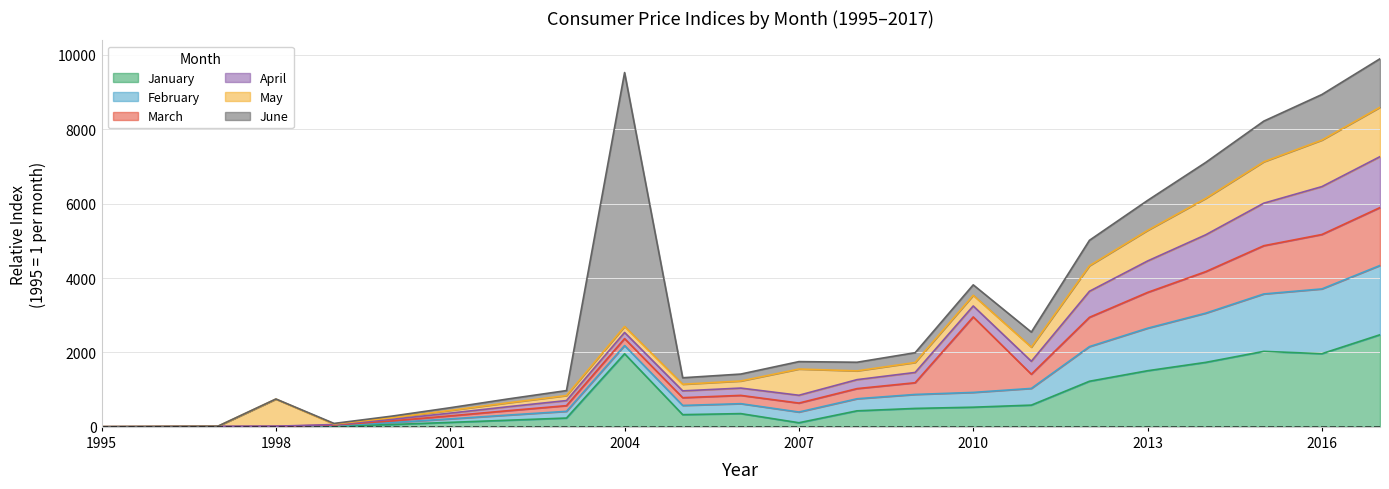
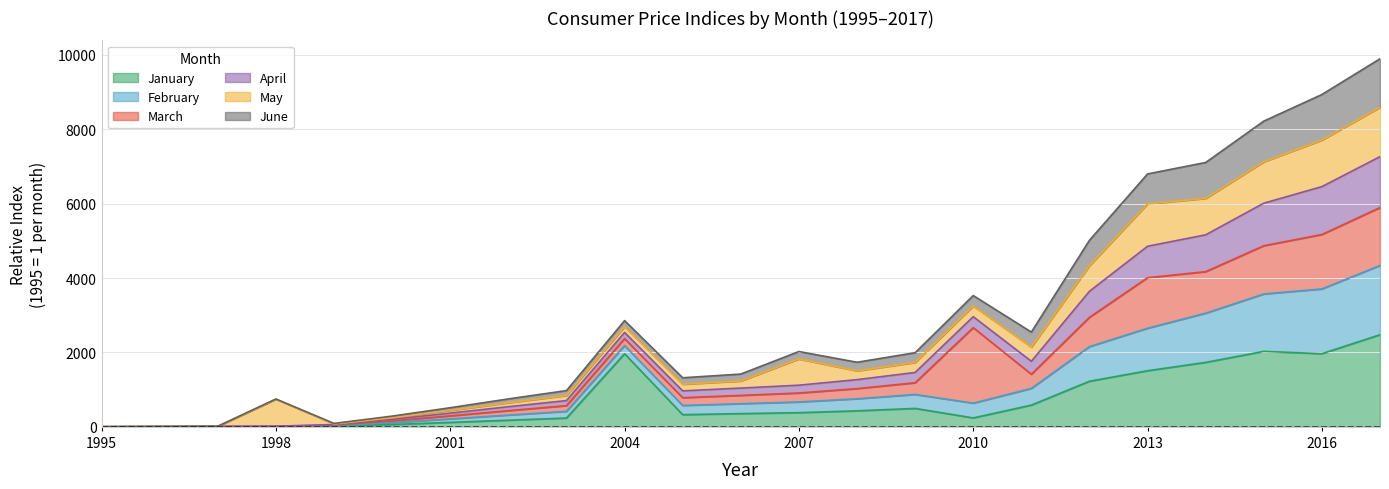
June, 2004: 6800 -> 200
January, 2007: 100 -> 400
January, 2010: 500 -> 200
March, 2013: 1000 -> 1400
May, 2013: 800 -> 1100
